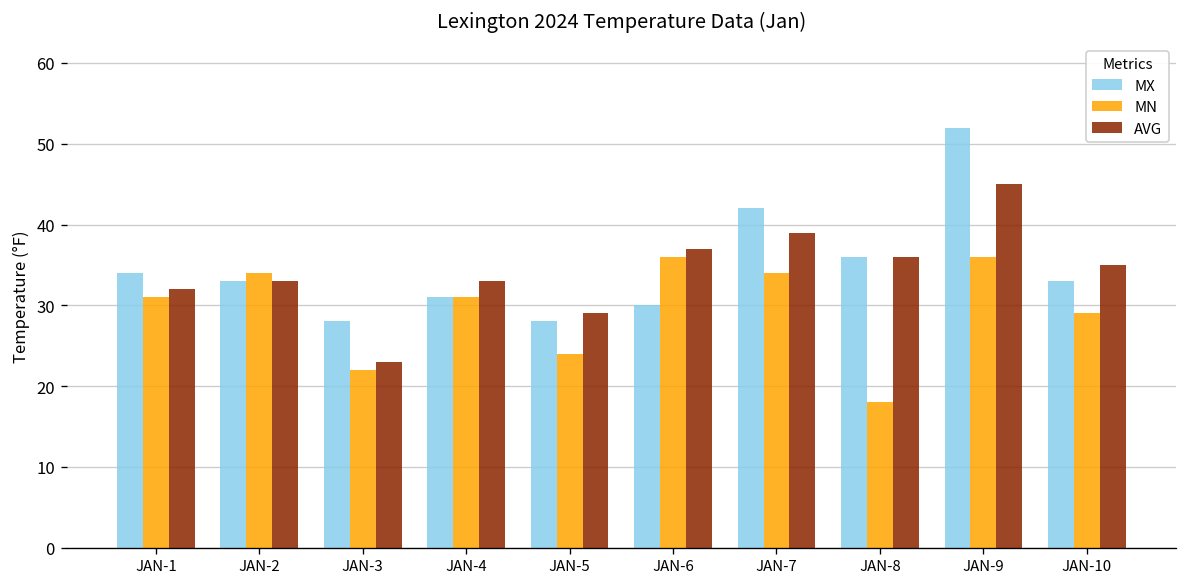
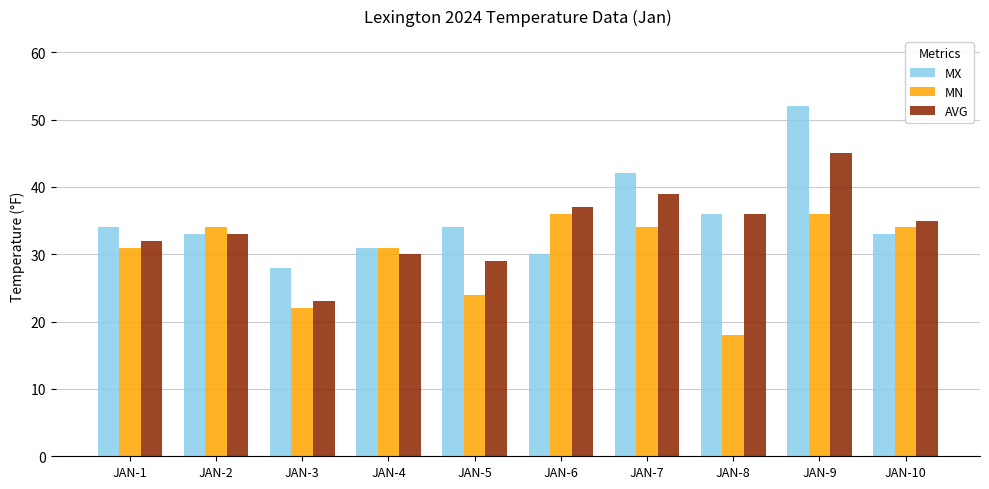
AVG, JAN-4: 33 -> 30
MX, JAN-5: 28 -> 34
MN, JAN-10: 29 -> 34
